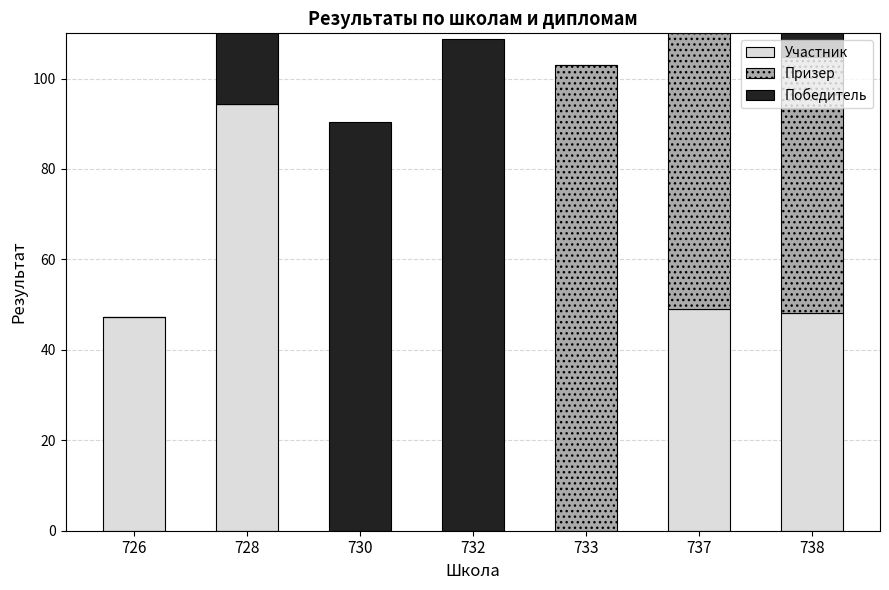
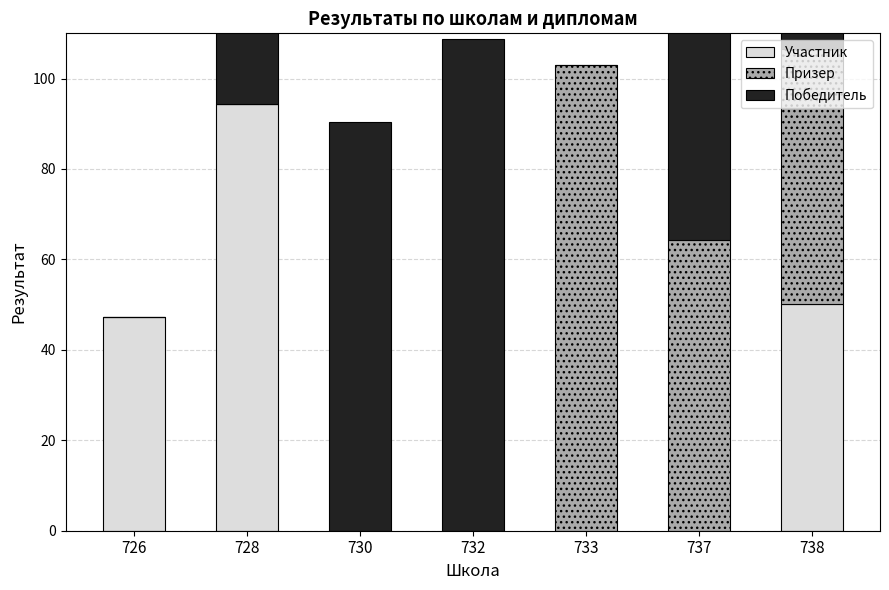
Участник, 737: 49 -> 0
Участник, 738: 48 -> 50
